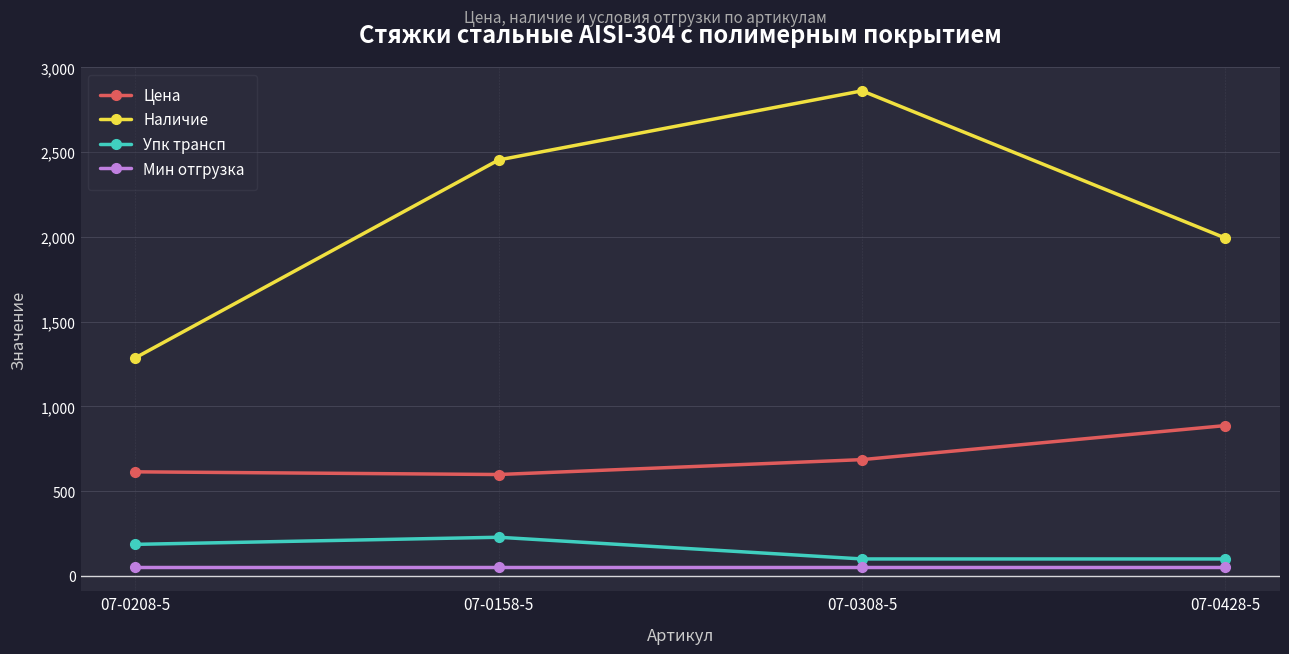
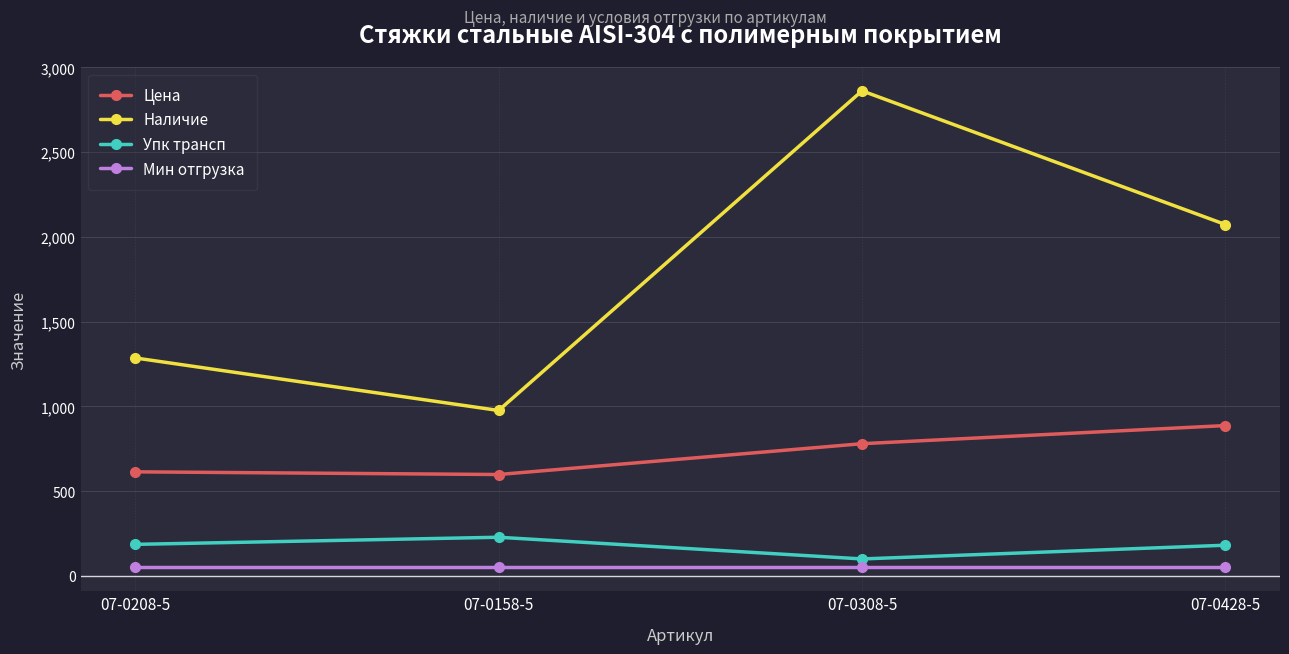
Наличие, 07-0158-5: 2,450 -> 980
Цена, 07-0308-5: 690 -> 780
Наличие, 07-0428-5: 1,990 -> 2,070
Упк трансп, 07-0428-5: 100 -> 180
